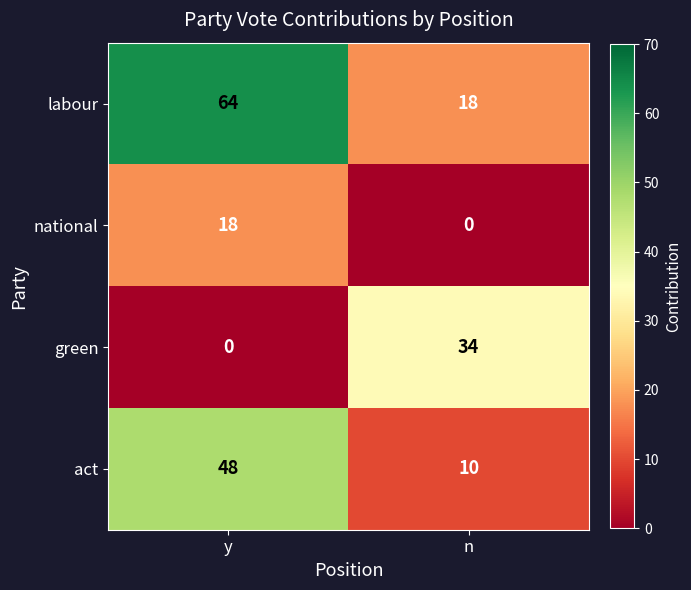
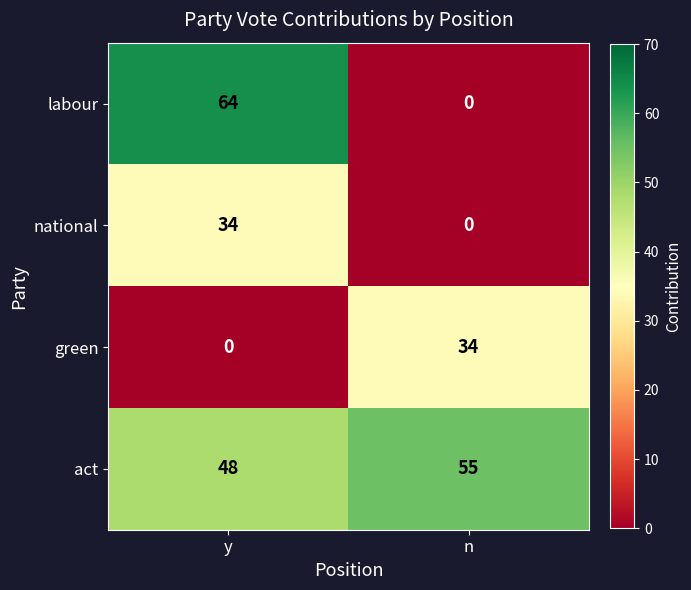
labour, n: 18 -> 0
national, y: 18 -> 34
act, n: 10 -> 55
